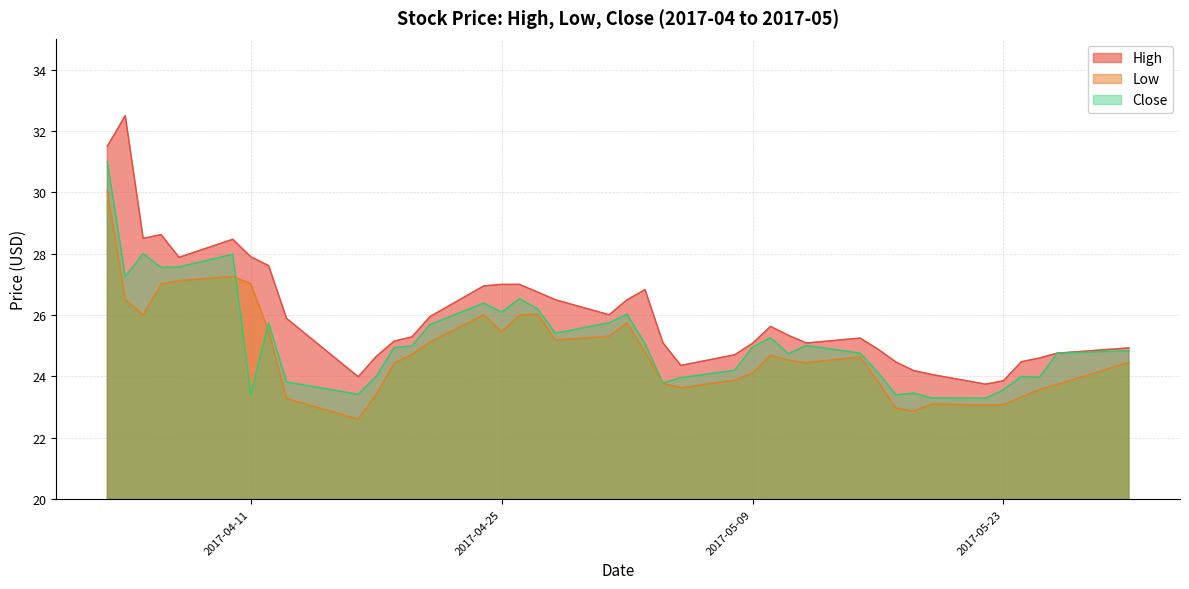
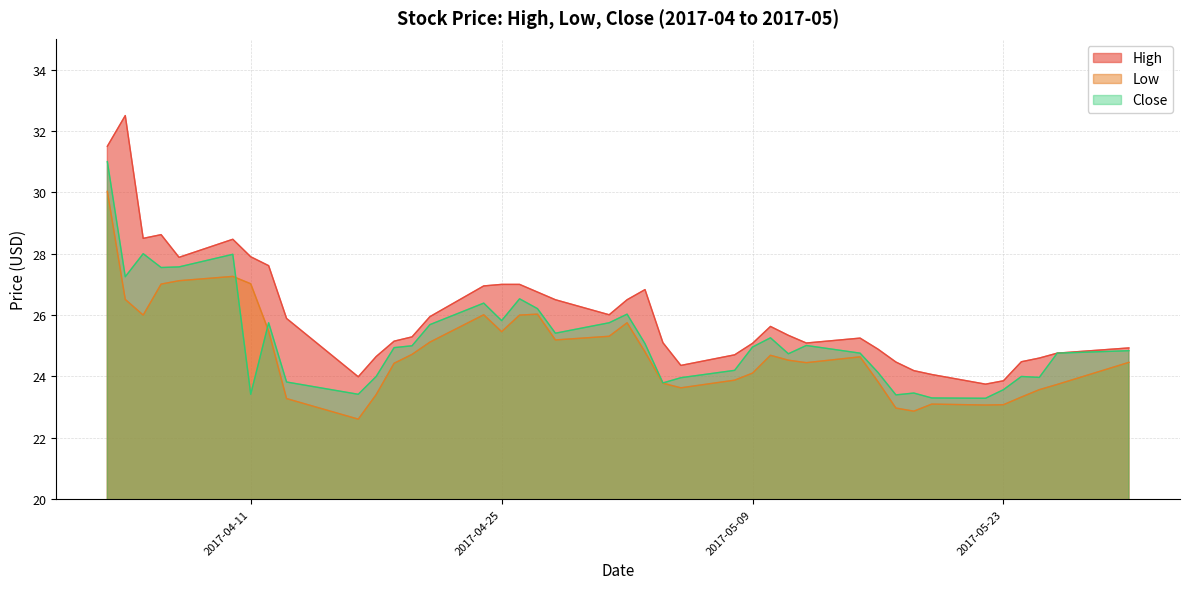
Close, 2017-04-25: 26.1 -> 25.8
